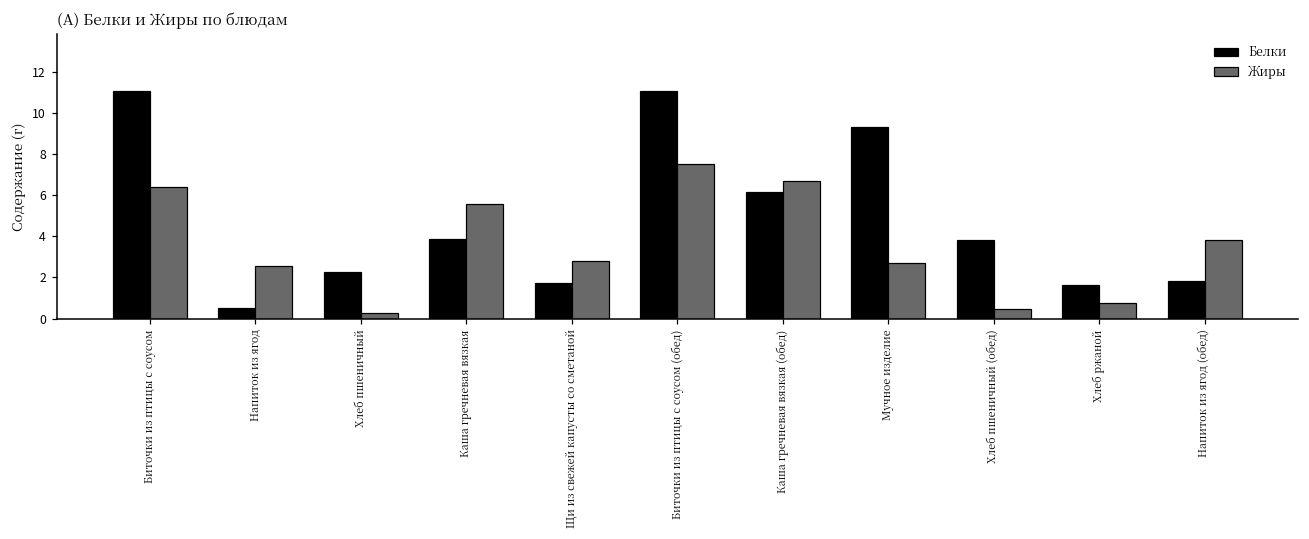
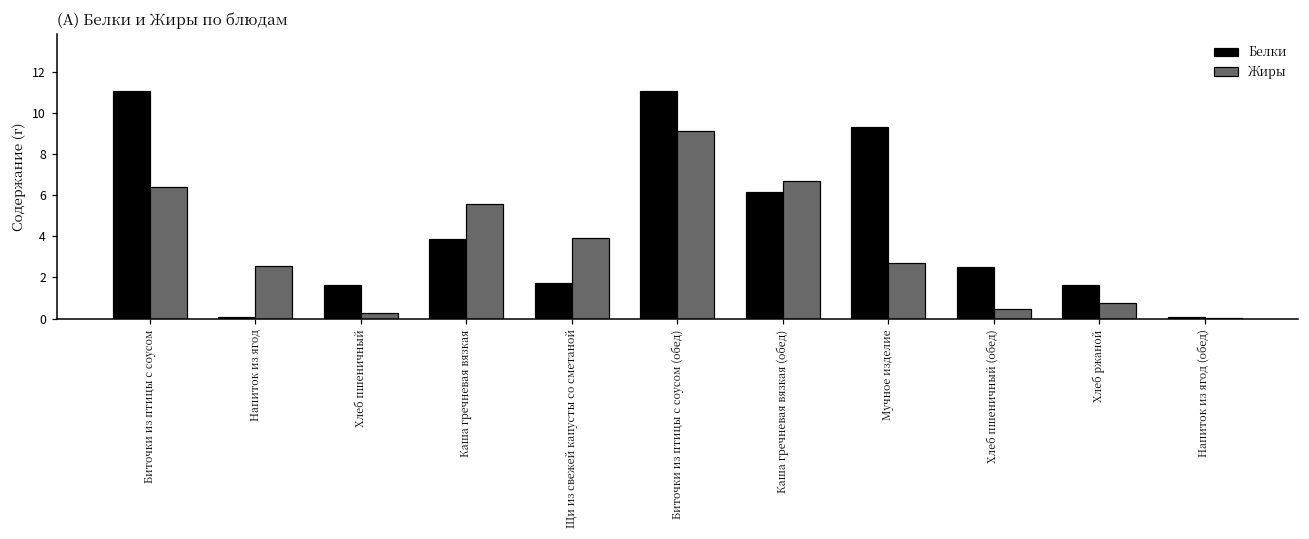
Белки, Напиток из ягод: 0.5 -> 0.1
Белки, Хлеб пшеничный: 2.3 -> 1.7
Жиры, Щи из свежей капусты со сметаной: 2.8 -> 3.9
Жиры, Биточки из птицы с соусом (обед): 7.5 -> 9.1
Белки, Хлеб пшеничный (обед): 3.8 -> 2.5
Белки, Напиток из ягод (обед): 1.8 -> 0.1
Жиры, Напиток из ягод (обед): 3.8 -> 0.0
